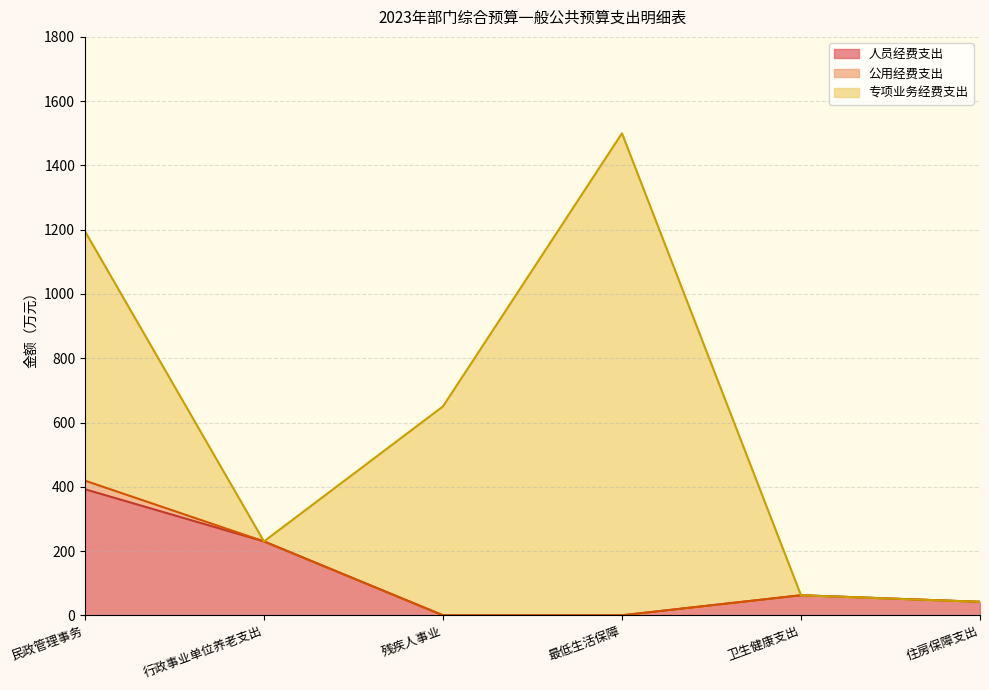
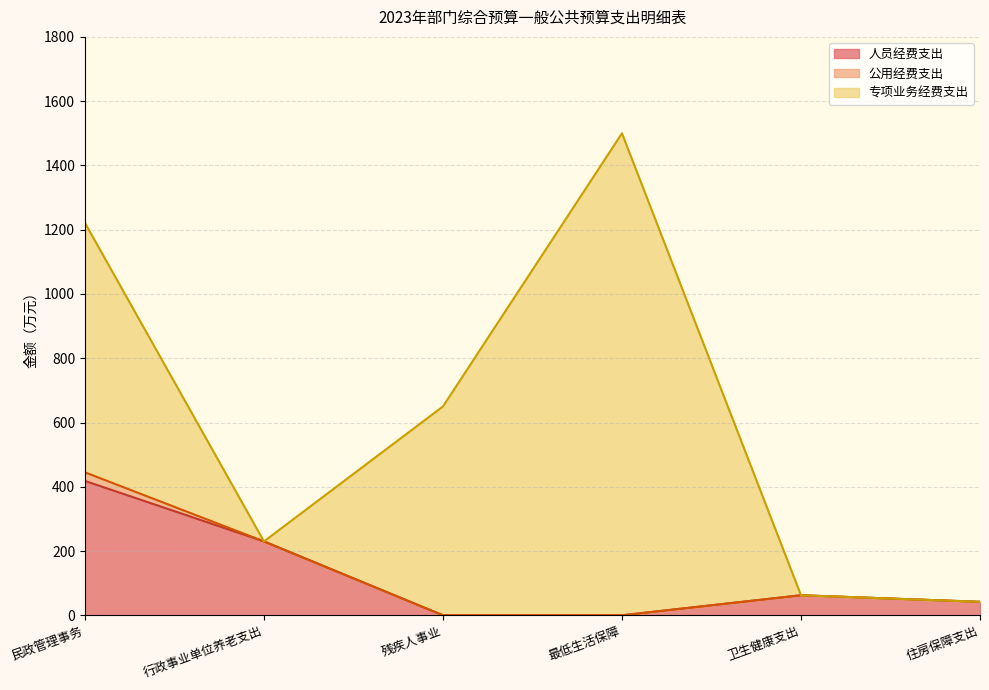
人员经费支出, 民政管理事务: 390 -> 420
